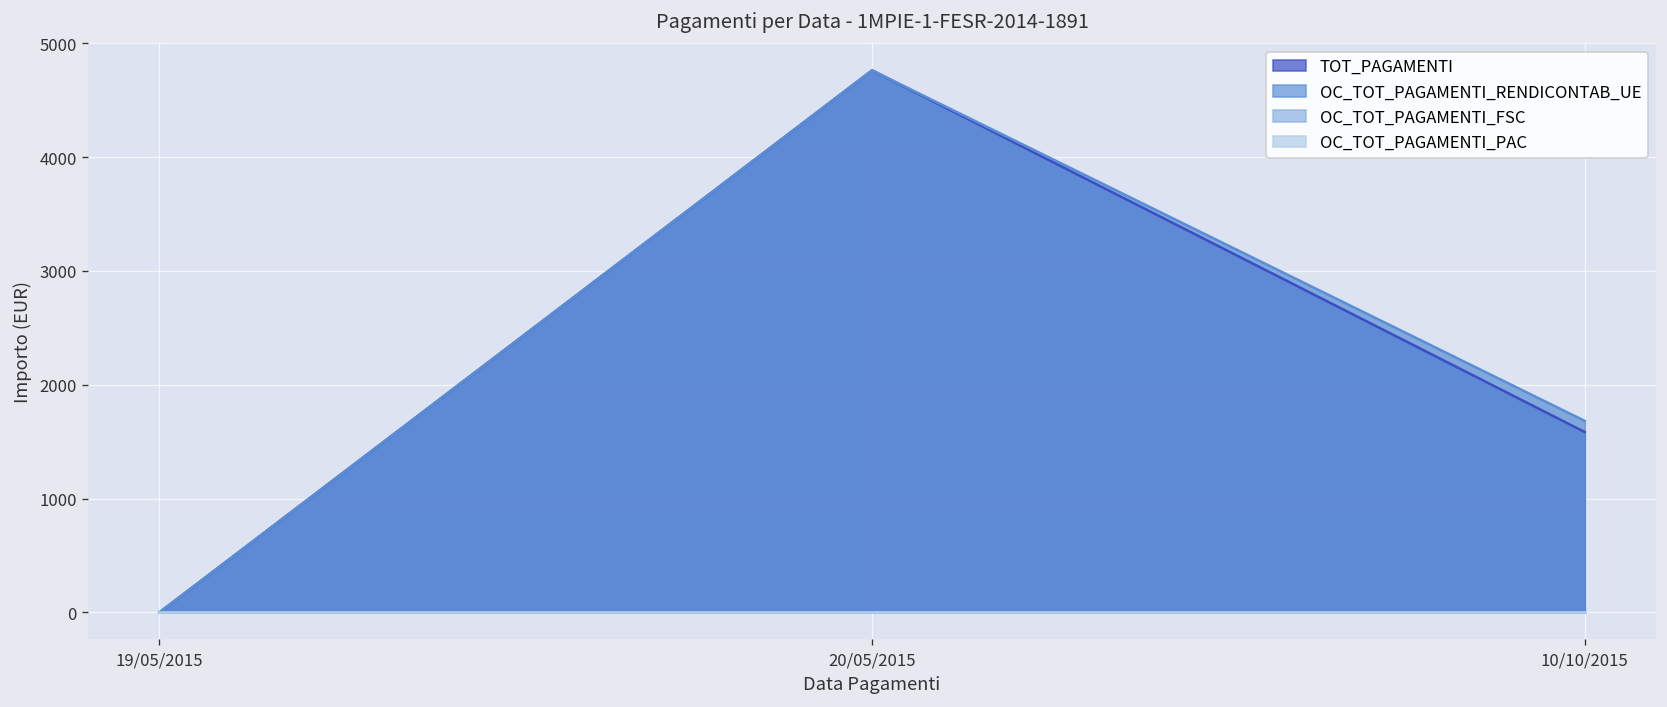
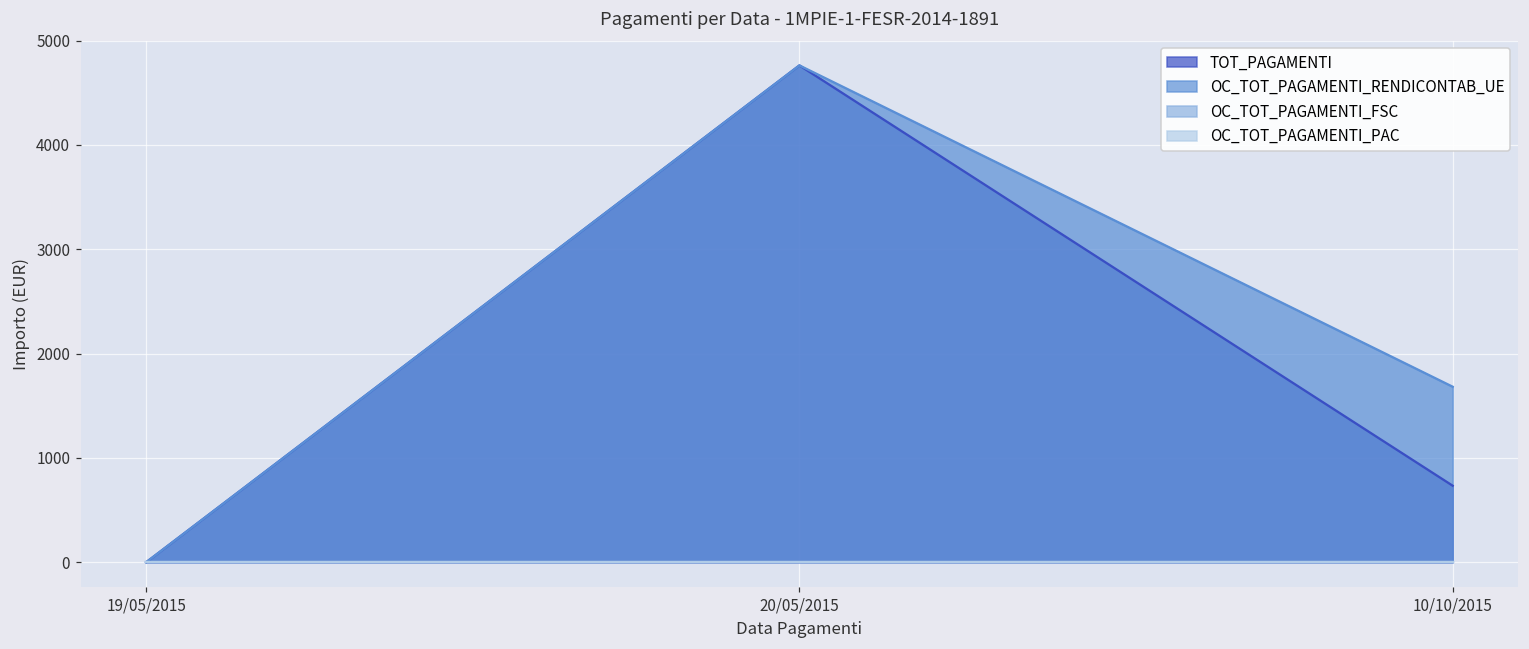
TOT_PAGAMENTI, 10/10/2015: 1600 -> 700
